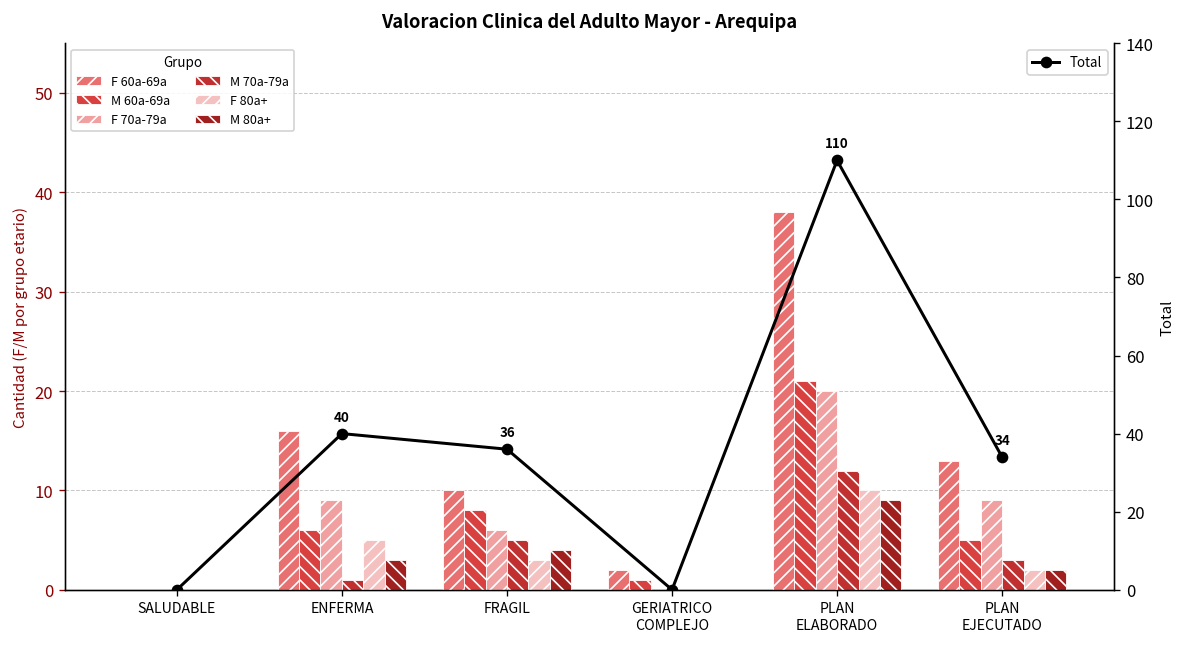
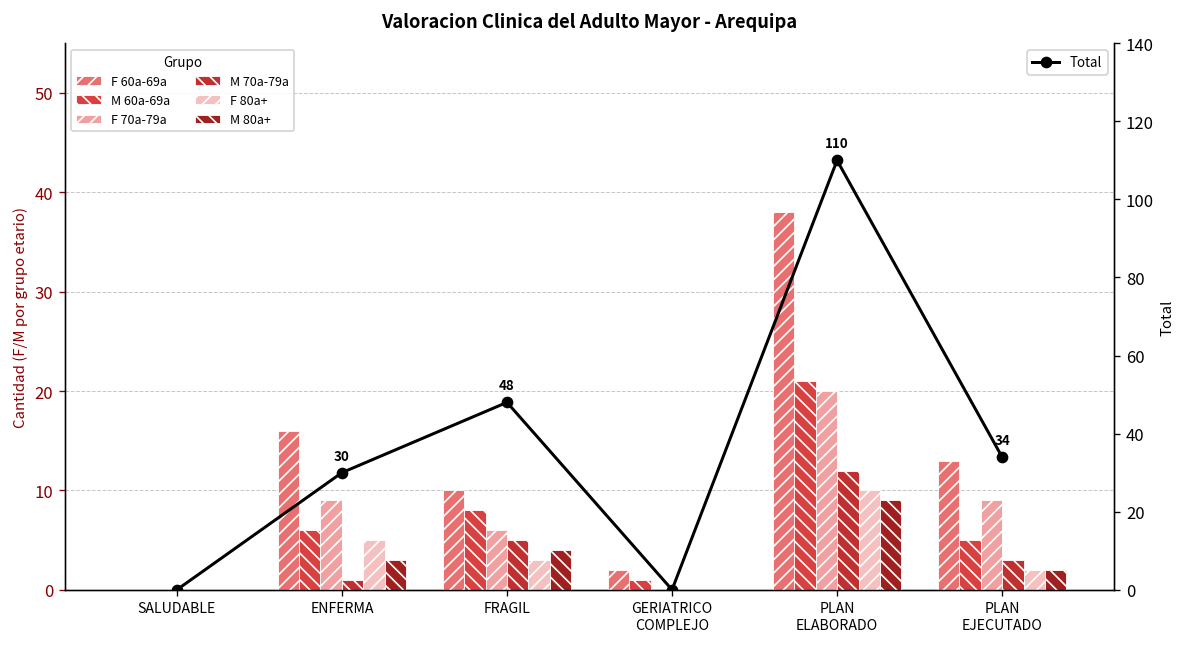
Total, ENFERMA: 40 -> 30
Total, FRAGIL: 36 -> 48
